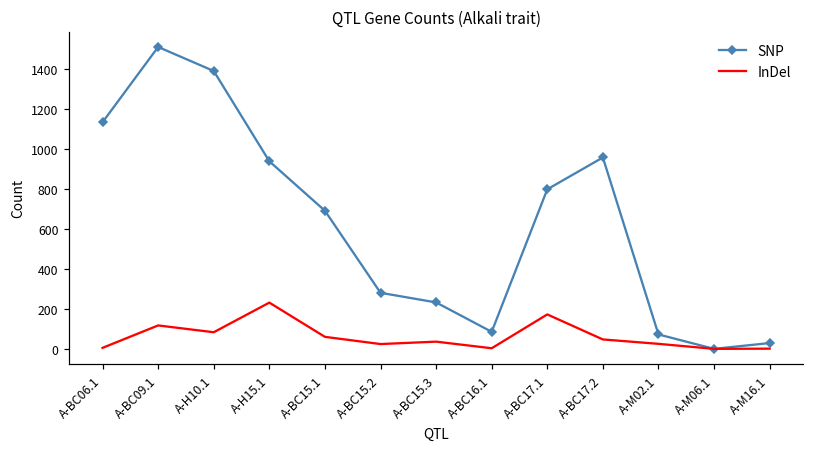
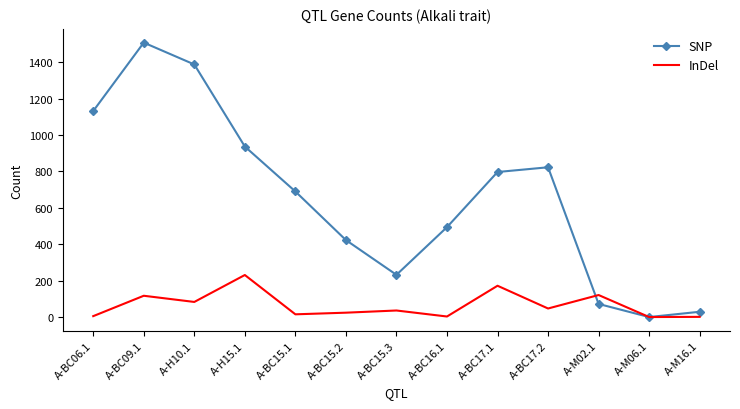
InDel, A-BC15.1: 60 -> 20
SNP, A-BC15.2: 280 -> 420
SNP, A-BC16.1: 90 -> 490
SNP, A-BC17.2: 960 -> 820
InDel, A-M02.1: 30 -> 120
